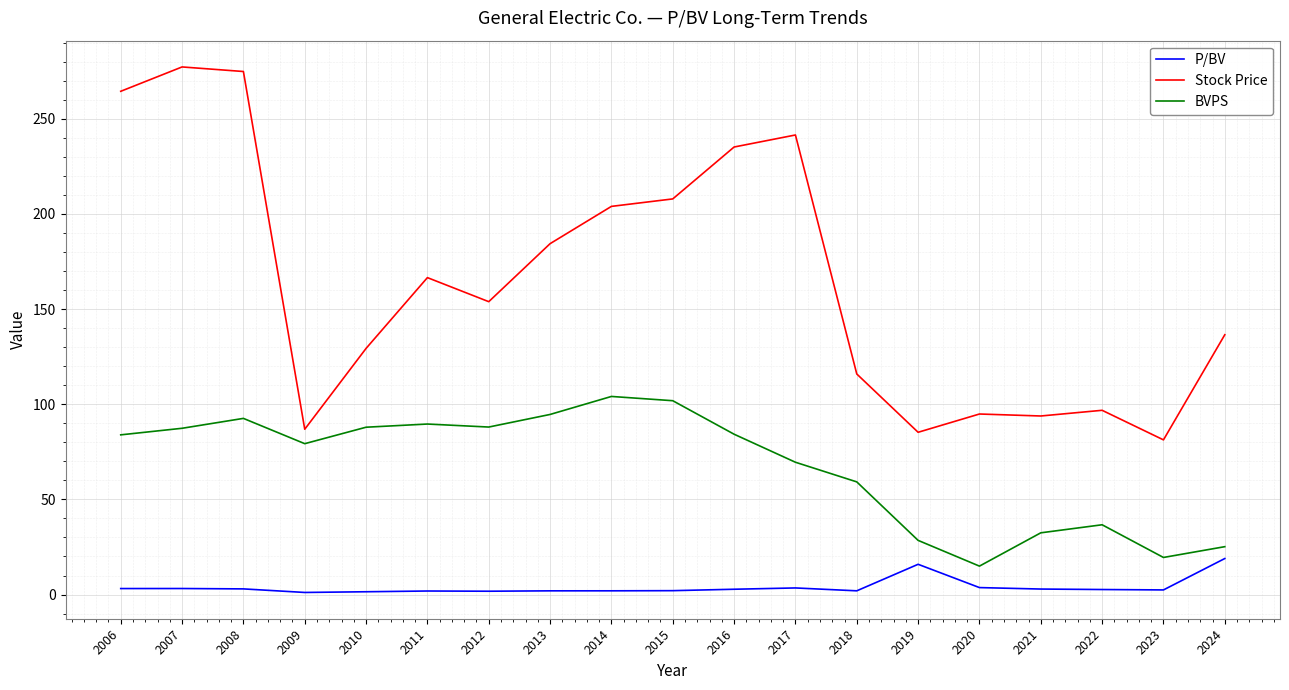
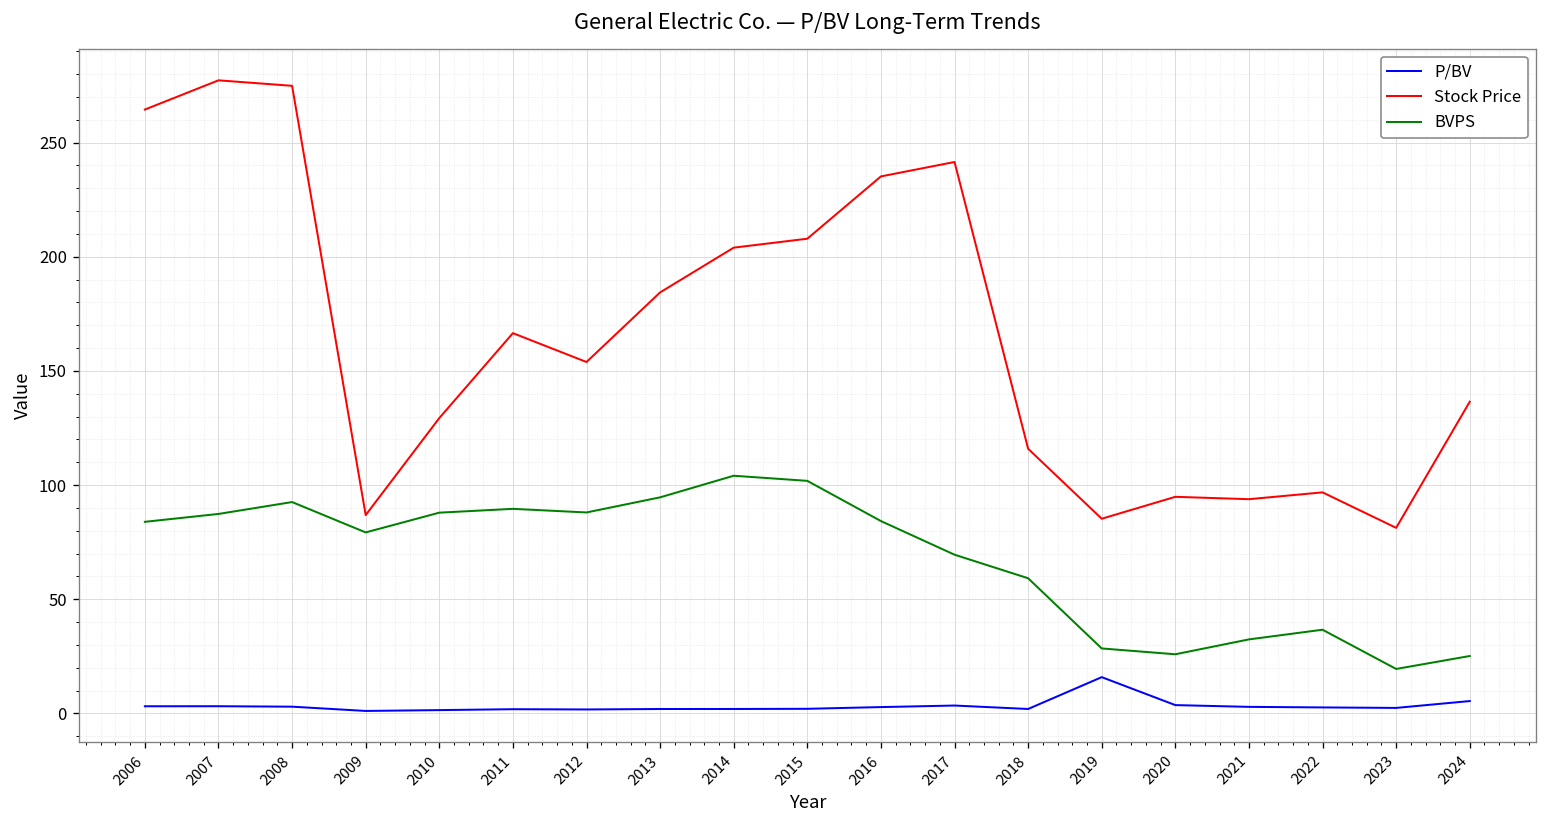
BVPS, 2020: 15 -> 26
P/BV, 2024: 19 -> 5
